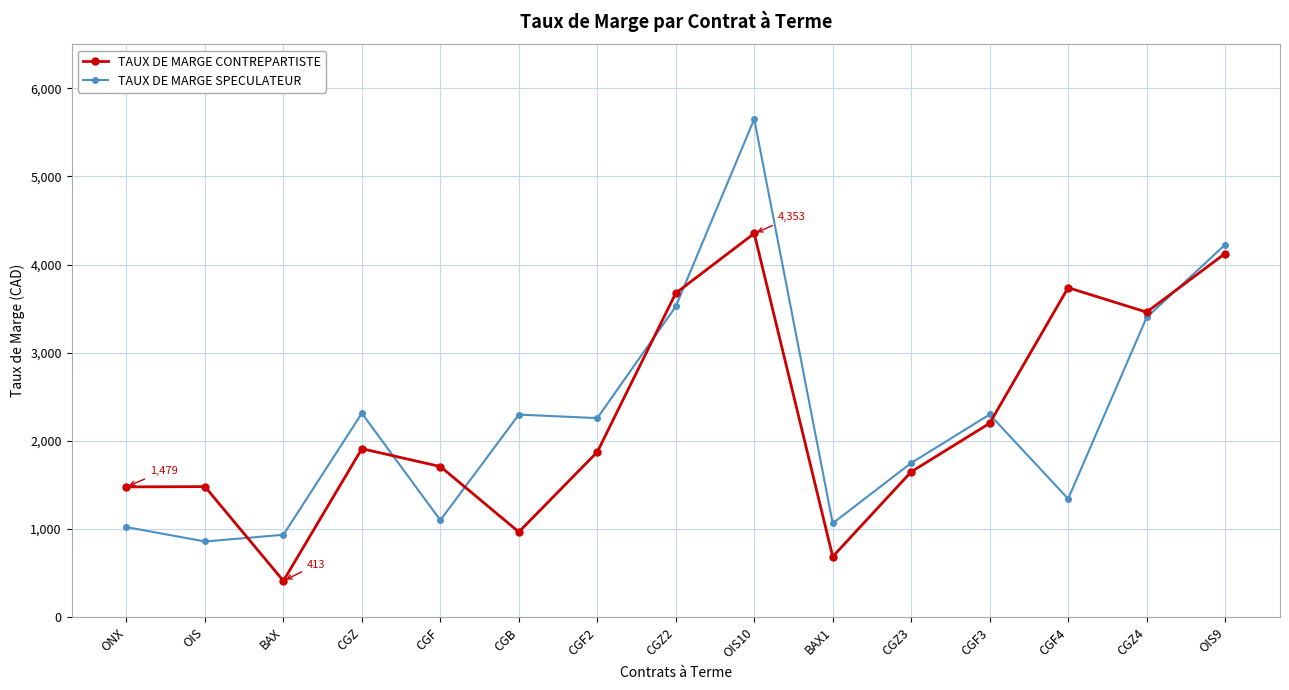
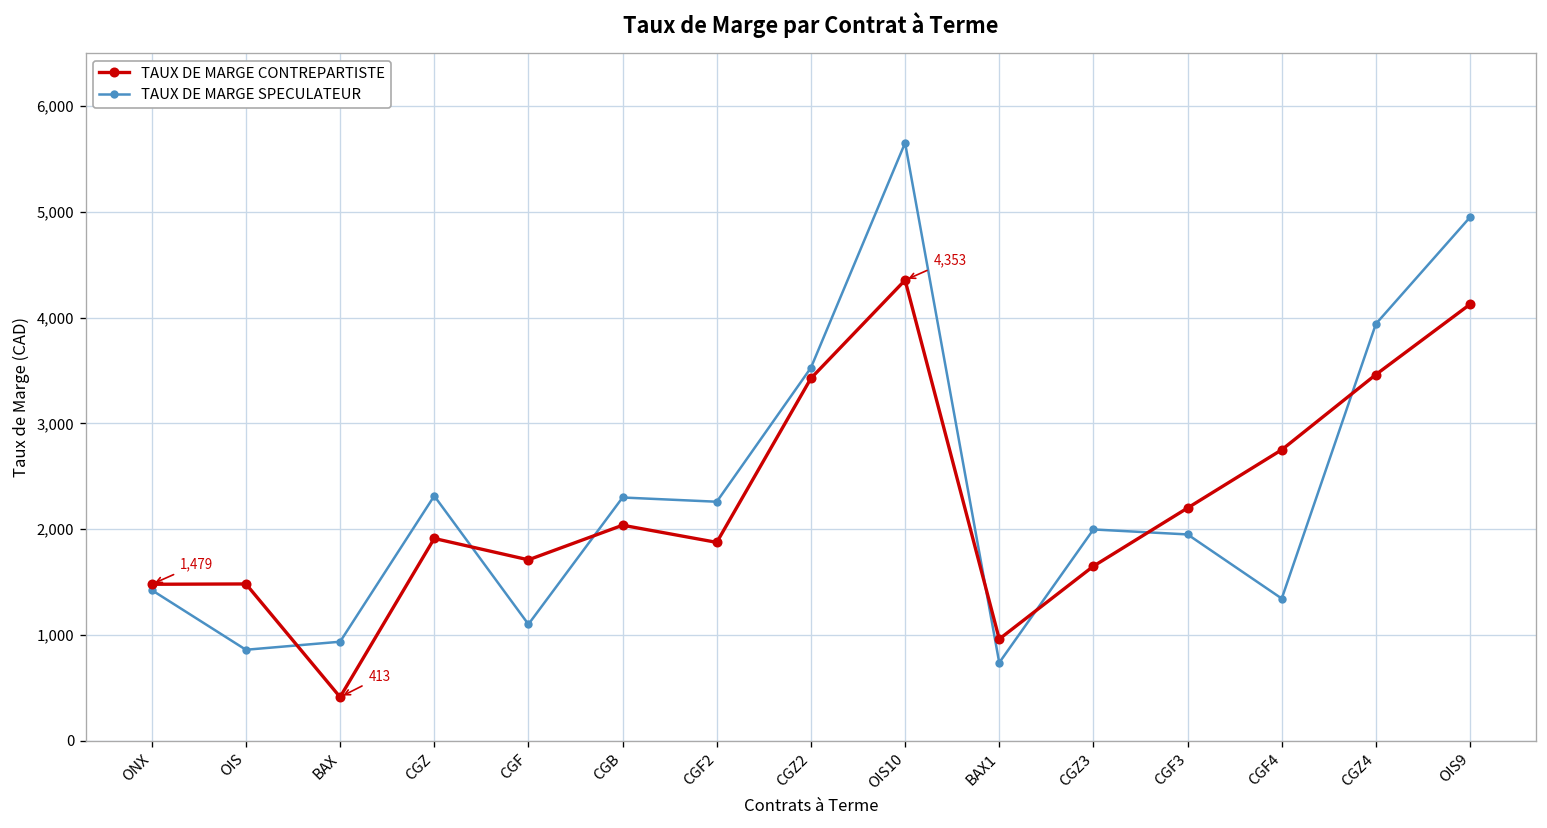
TAUX DE MARGE SPECULATEUR, ONX: 1,000 -> 1,400
TAUX DE MARGE CONTREPARTISTE, CGB: 1,000 -> 2,000
TAUX DE MARGE CONTREPARTISTE, CGZ2: 3,700 -> 3,400
TAUX DE MARGE CONTREPARTISTE, BAX1: 700 -> 1,000
TAUX DE MARGE SPECULATEUR, BAX1: 1,100 -> 700
TAUX DE MARGE SPECULATEUR, CGZ3: 1,800 -> 2,000
TAUX DE MARGE SPECULATEUR, CGF3: 2,300 -> 2,000
TAUX DE MARGE CONTREPARTISTE, CGF4: 3,700 -> 2,800
TAUX DE MARGE SPECULATEUR, CGZ4: 3,400 -> 3,900
TAUX DE MARGE SPECULATEUR, OIS9: 4,200 -> 4,900
